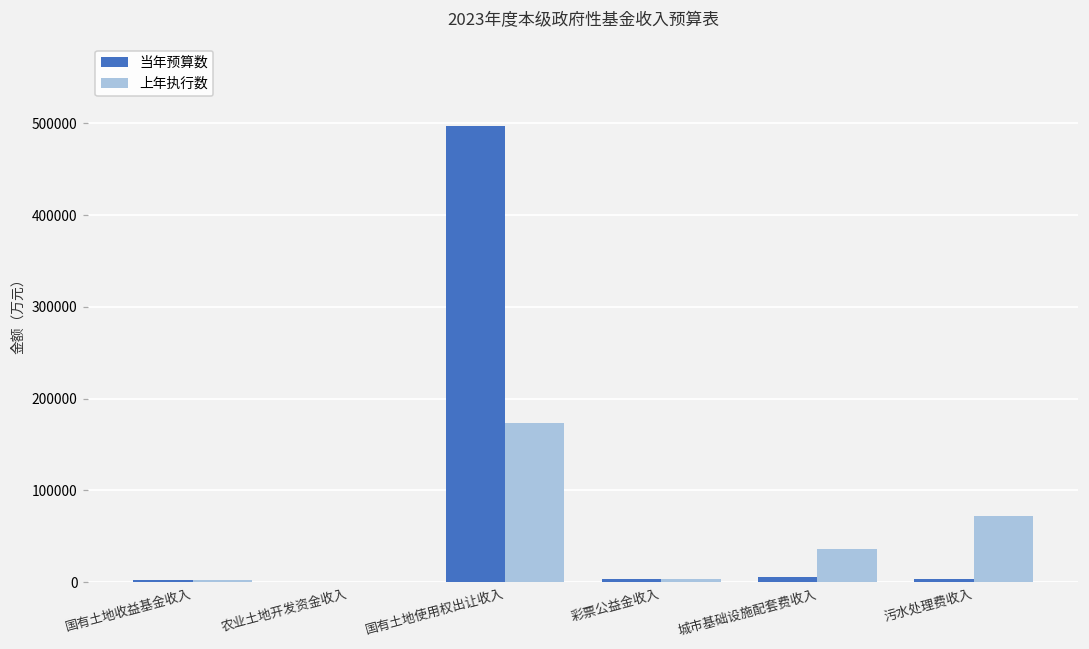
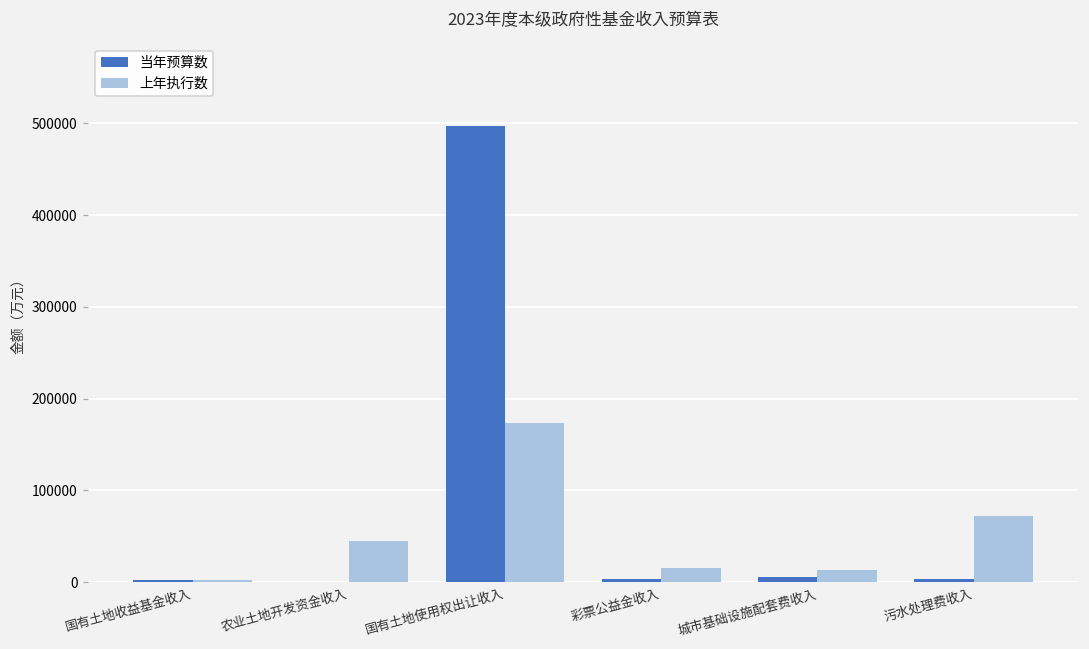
上年执行数, 农业土地开发资金收入: 0 -> 40000
上年执行数, 彩票公益金收入: 0 -> 20000
上年执行数, 城市基础设施配套费收入: 40000 -> 10000
